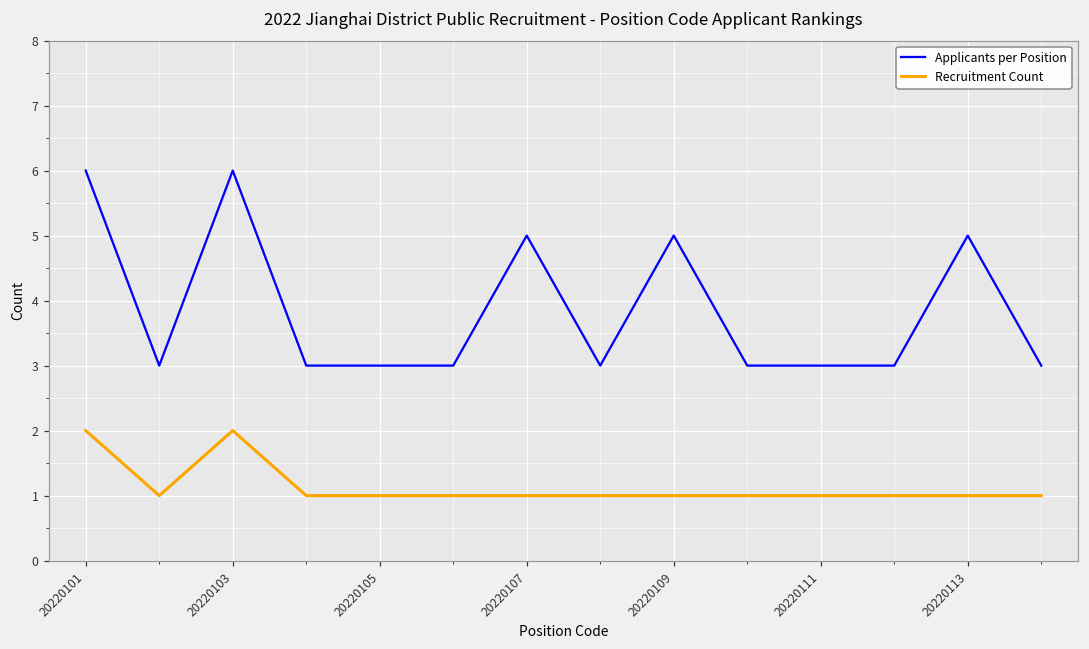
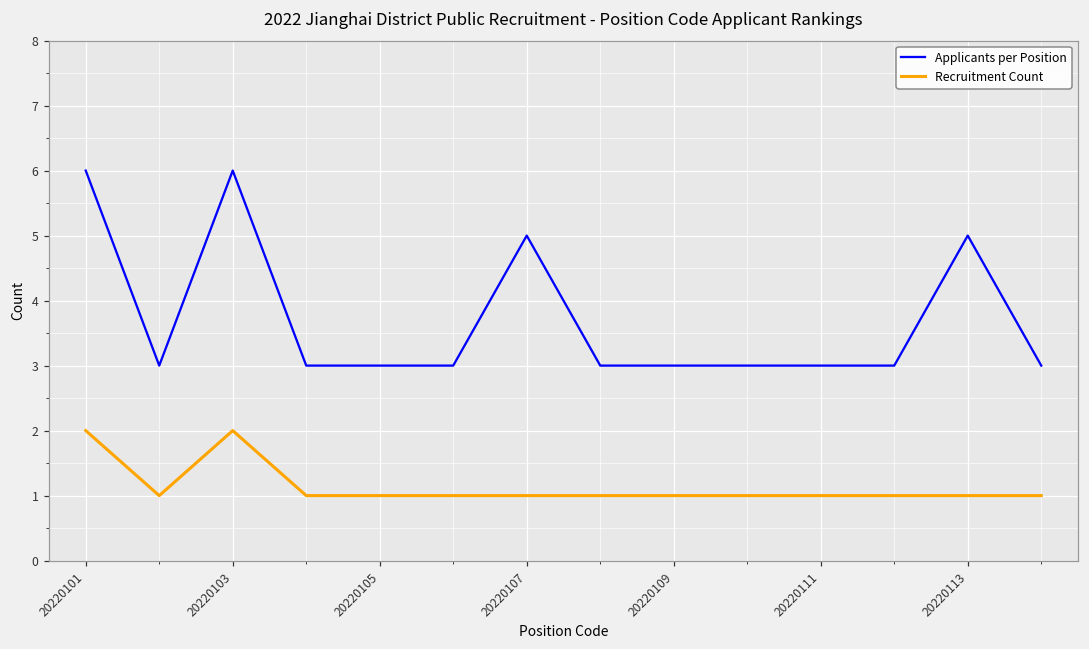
Applicants per Position, 20220109: 5 -> 3
